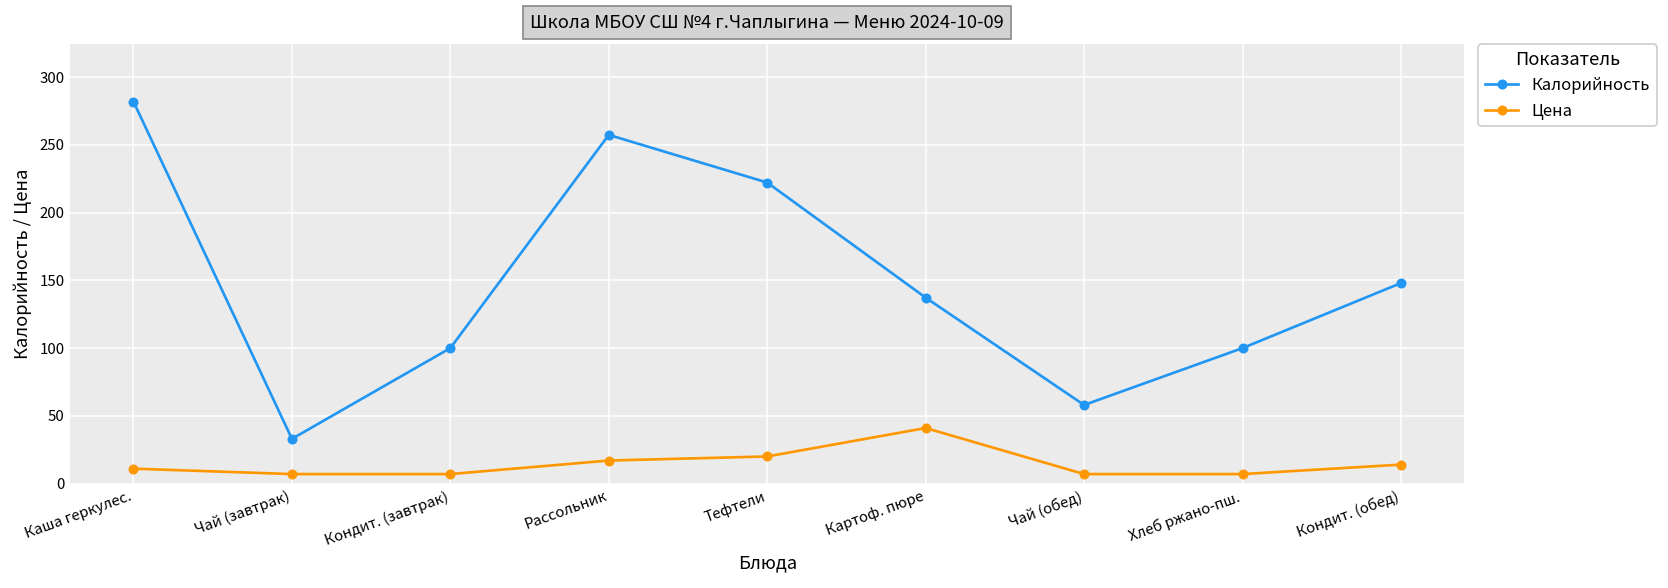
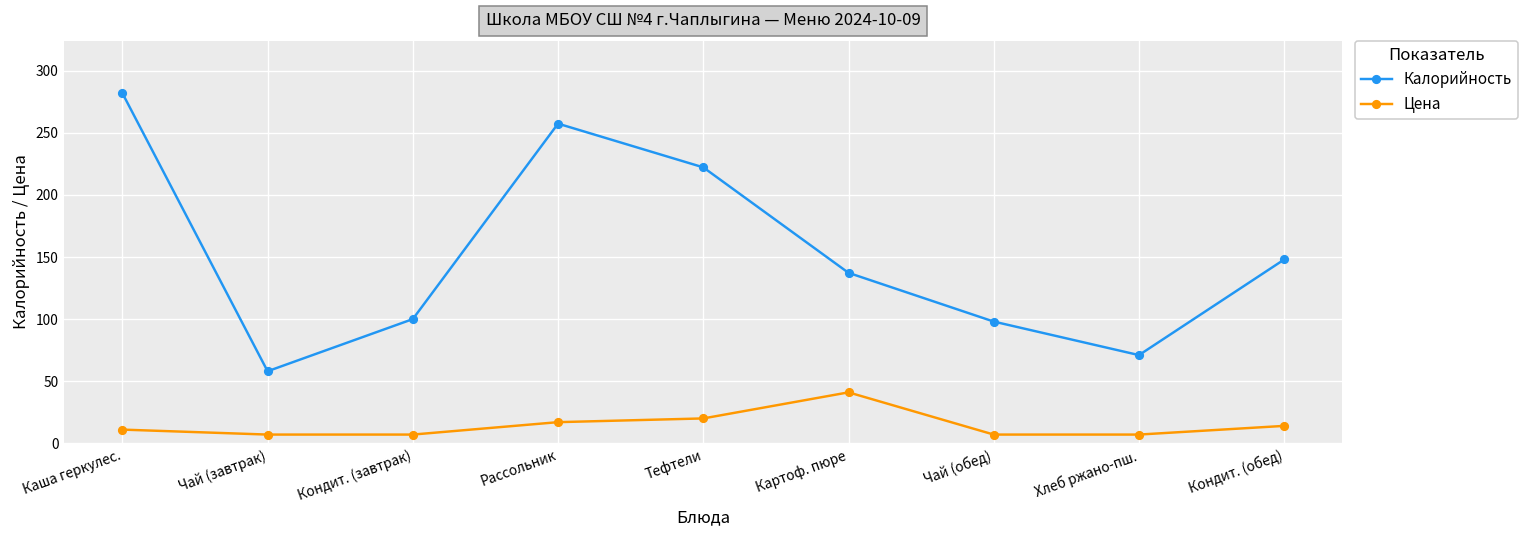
Калорийность, Чай (завтрак): 33 -> 58
Калорийность, Чай (обед): 58 -> 98
Калорийность, Хлеб ржано-пш.: 100 -> 71
